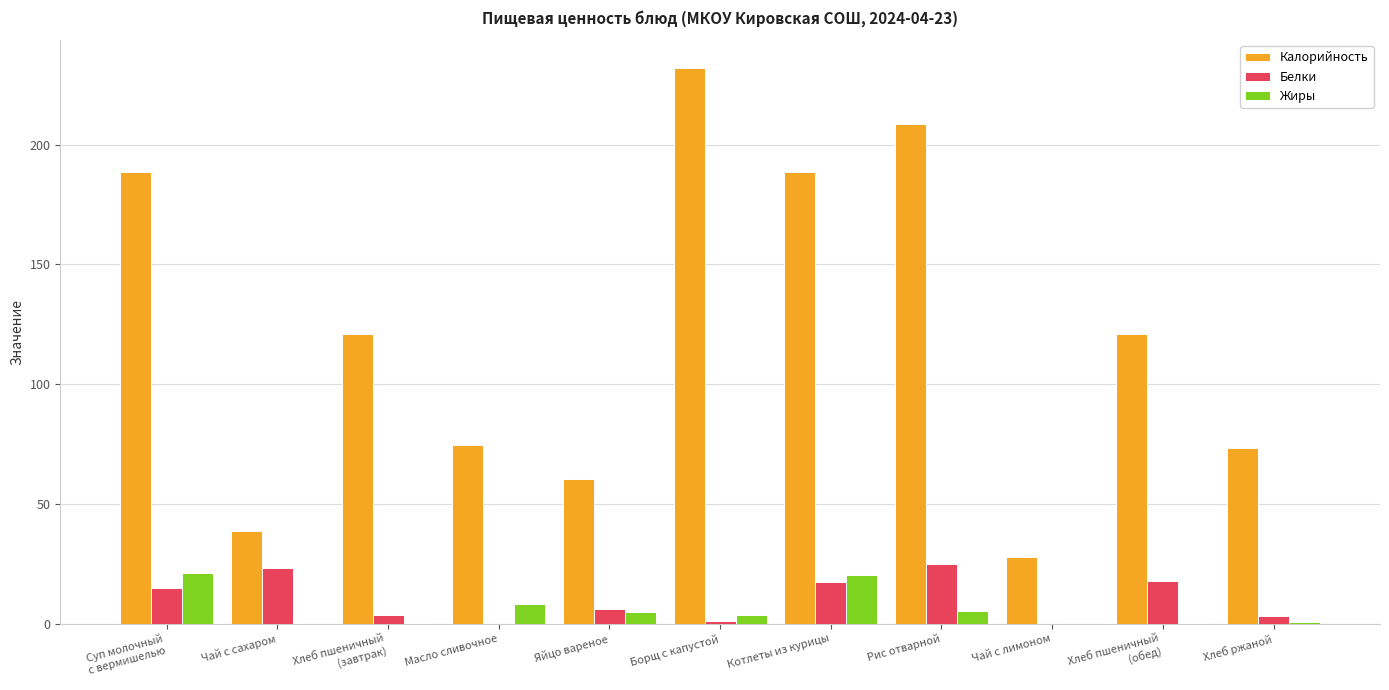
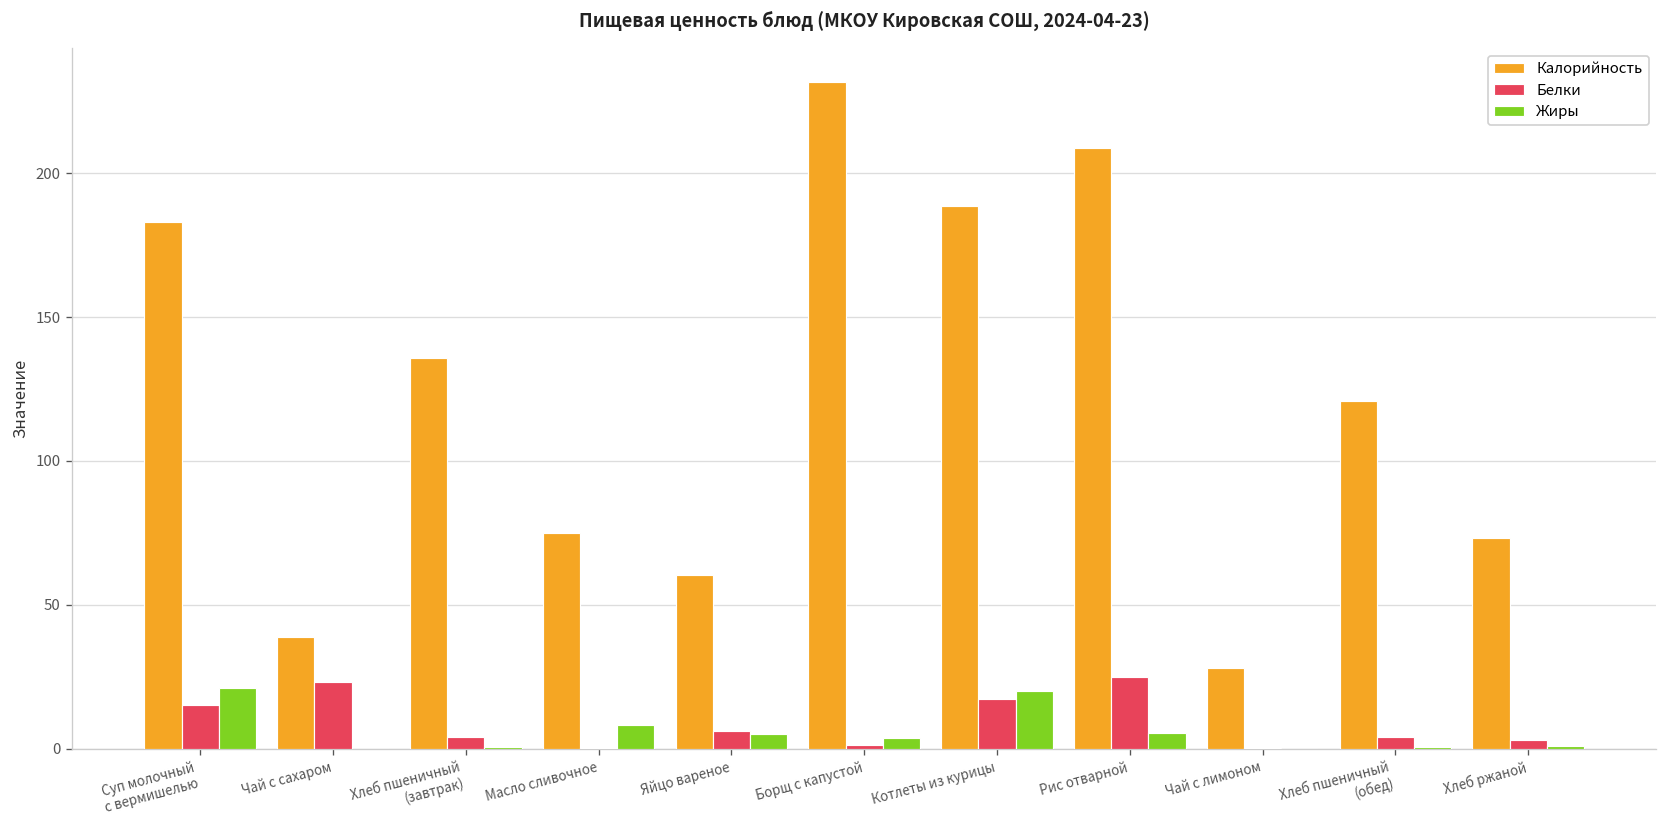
Калорийность, Суп молочный с вермишелью: 189 -> 183
Калорийность, Хлеб пшеничный (завтрак): 121 -> 136
Белки, Хлеб пшеничный (обед): 18 -> 4
